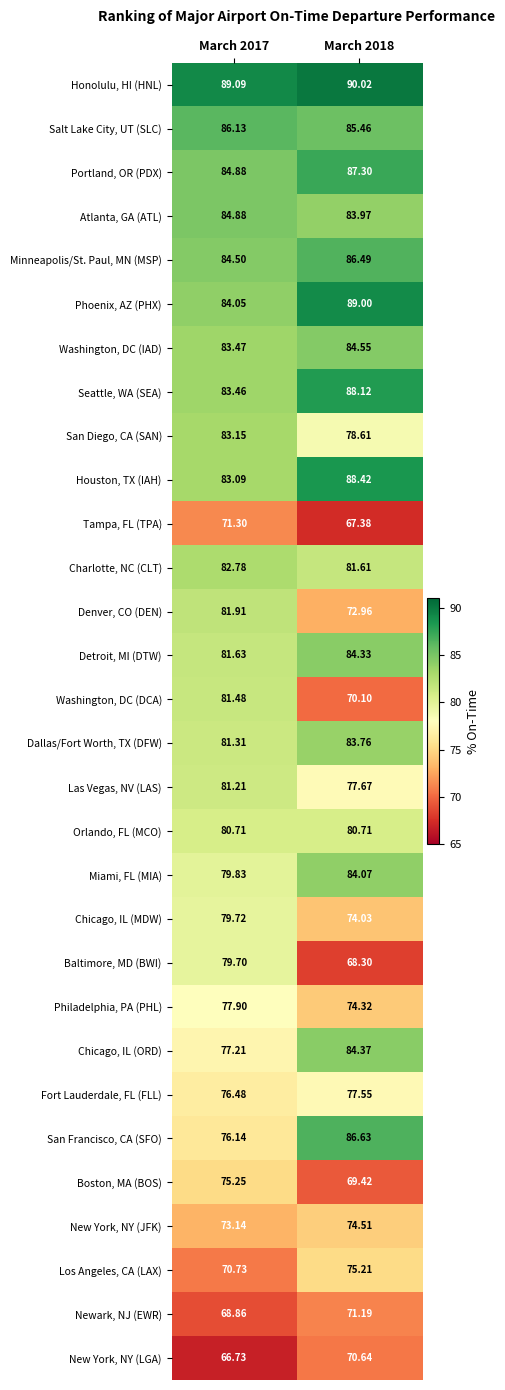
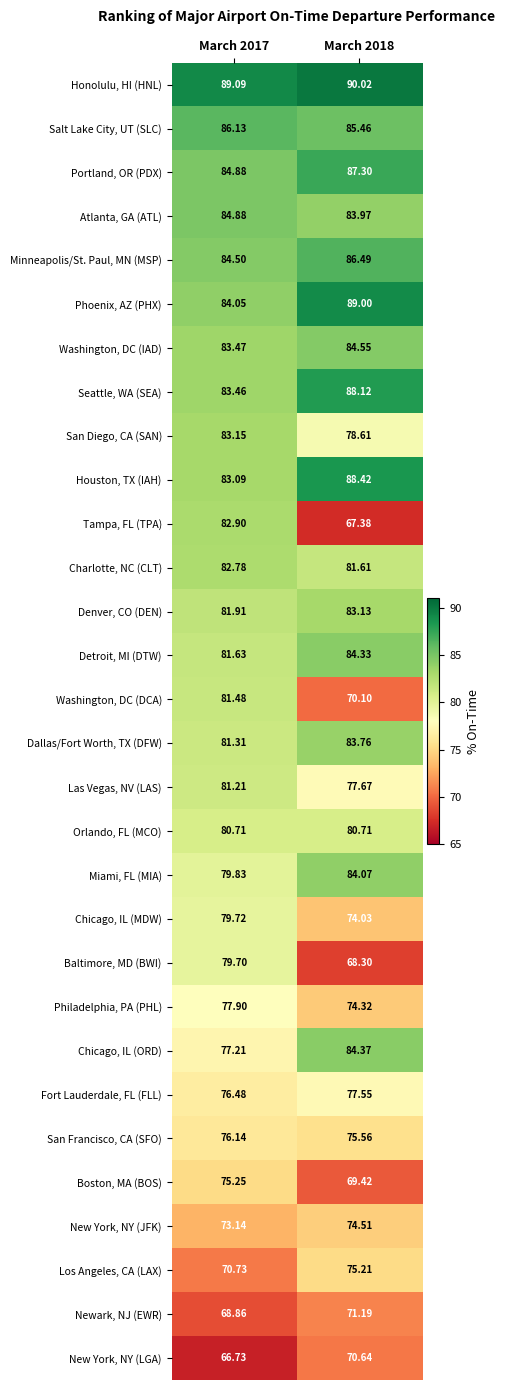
Tampa, FL (TPA), March 2017: 71.30 -> 82.90
Denver, CO (DEN), March 2018: 72.96 -> 83.13
San Francisco, CA (SFO), March 2018: 86.63 -> 75.56
